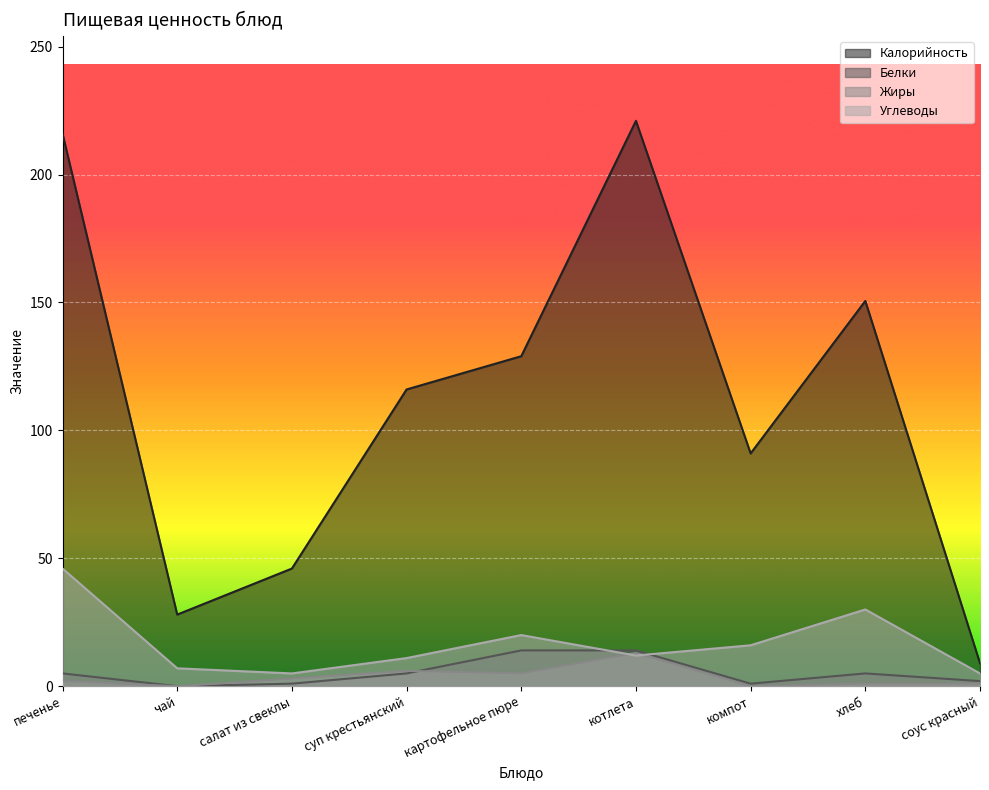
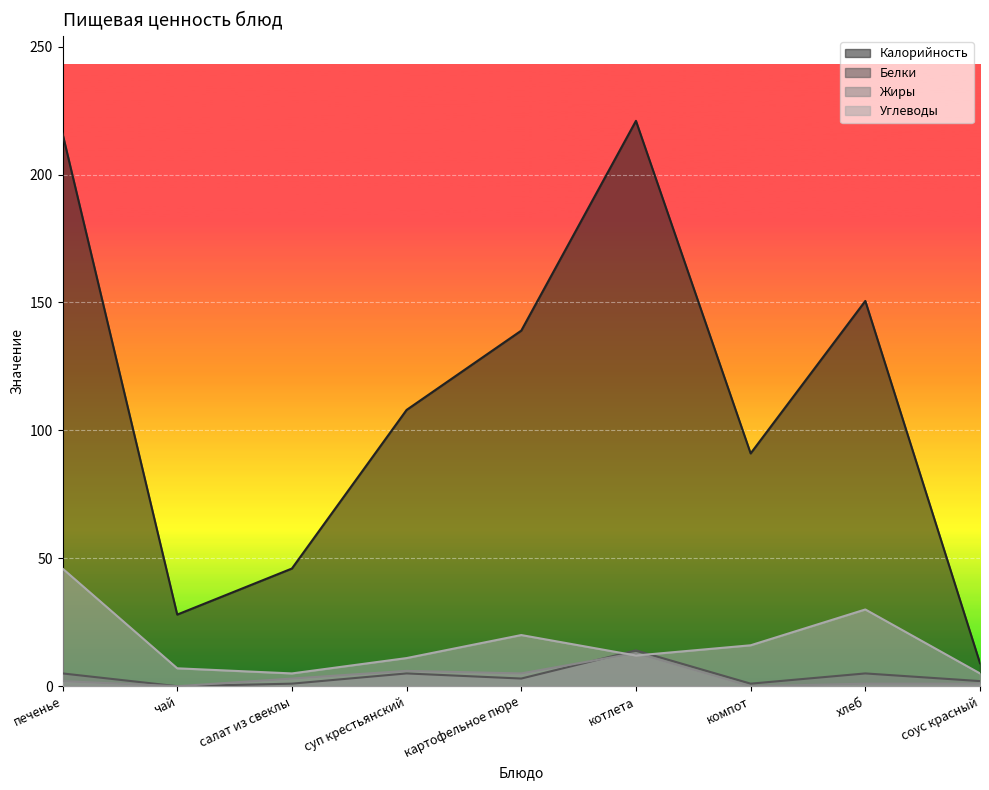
Калорийность, суп крестьянский: 116 -> 108
Калорийность, картофельное пюре: 129 -> 139
Белки, картофельное пюре: 14 -> 3
